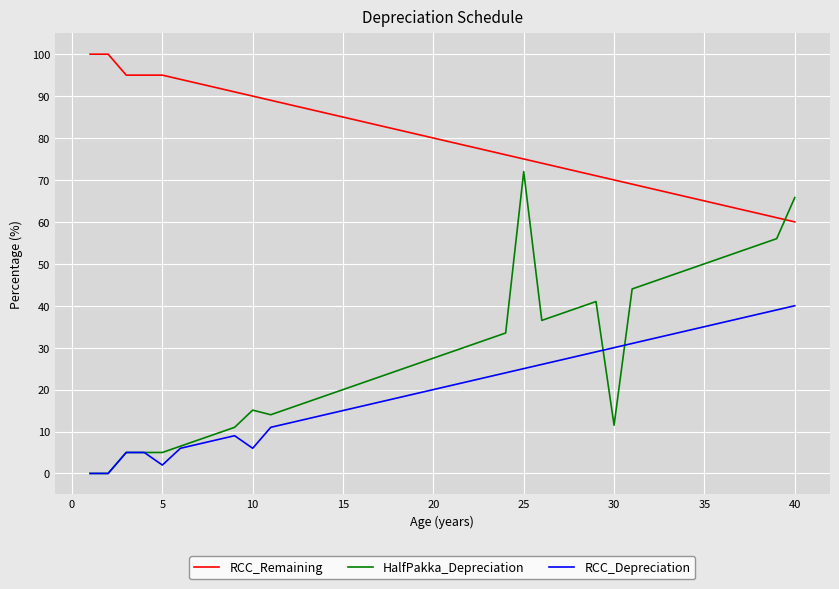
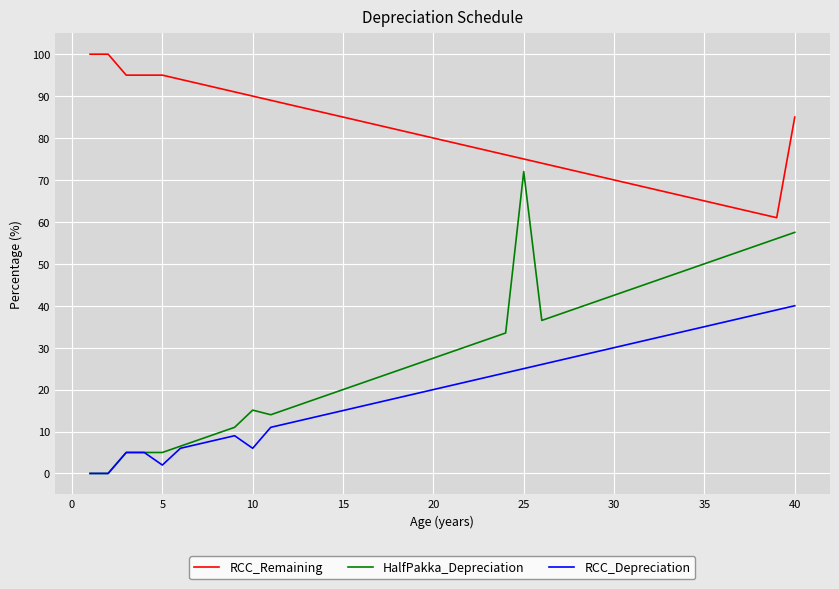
HalfPakka_Depreciation, 30: 12 -> 43
RCC_Remaining, 40: 60 -> 85
HalfPakka_Depreciation, 40: 66 -> 58
